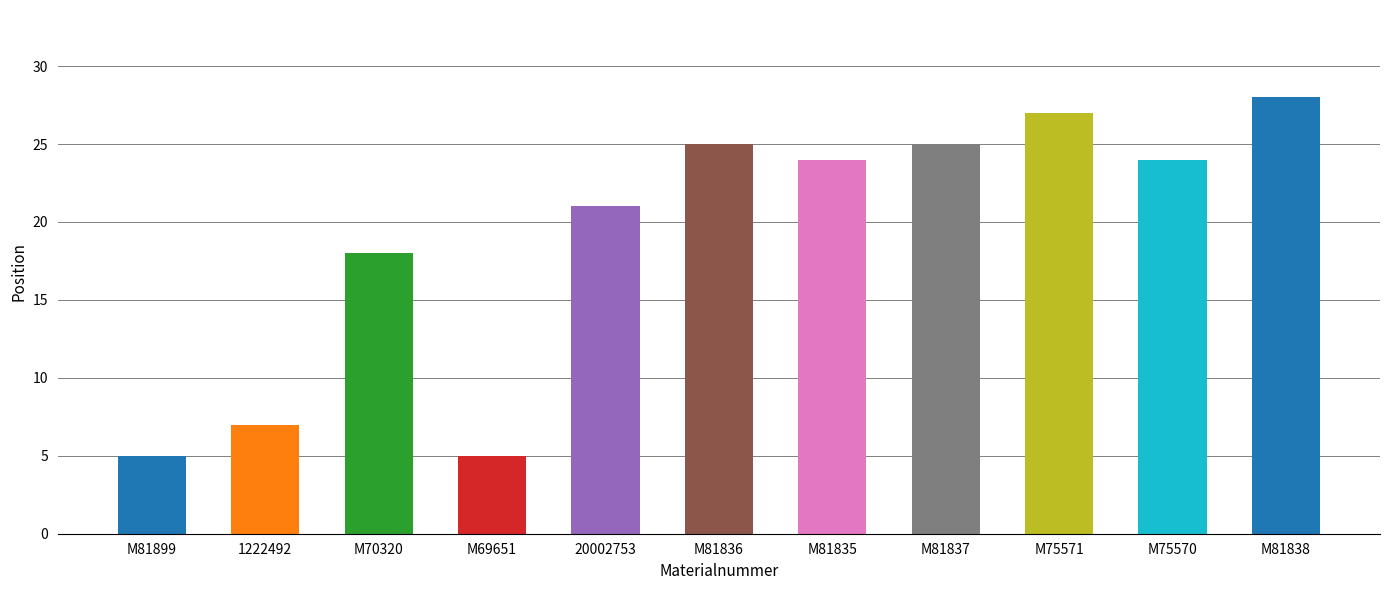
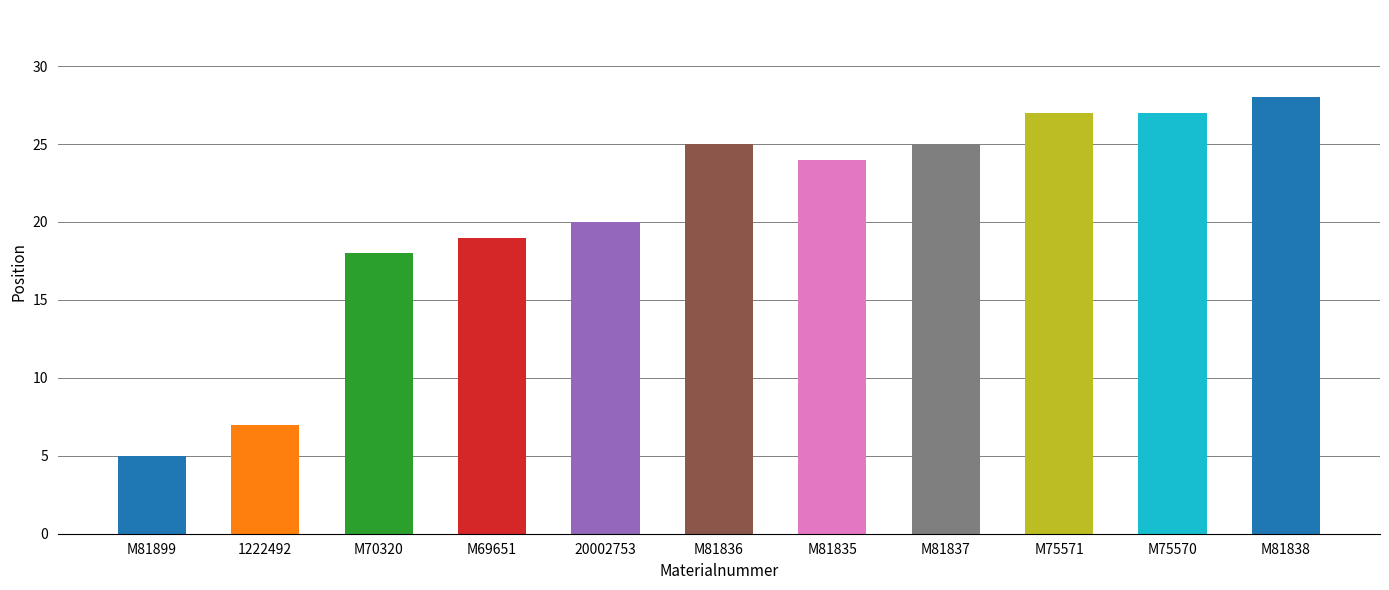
M69651: 5 -> 19
20002753: 21 -> 20
M75570: 24 -> 27
